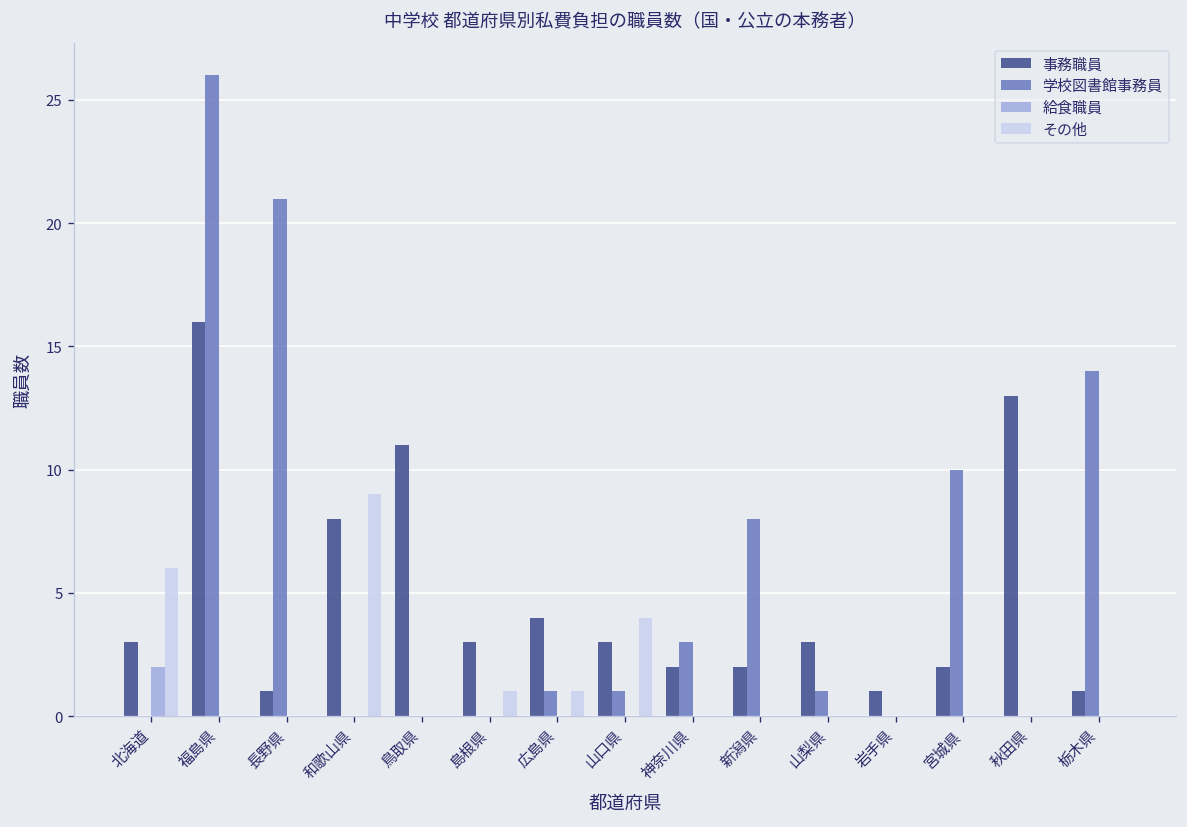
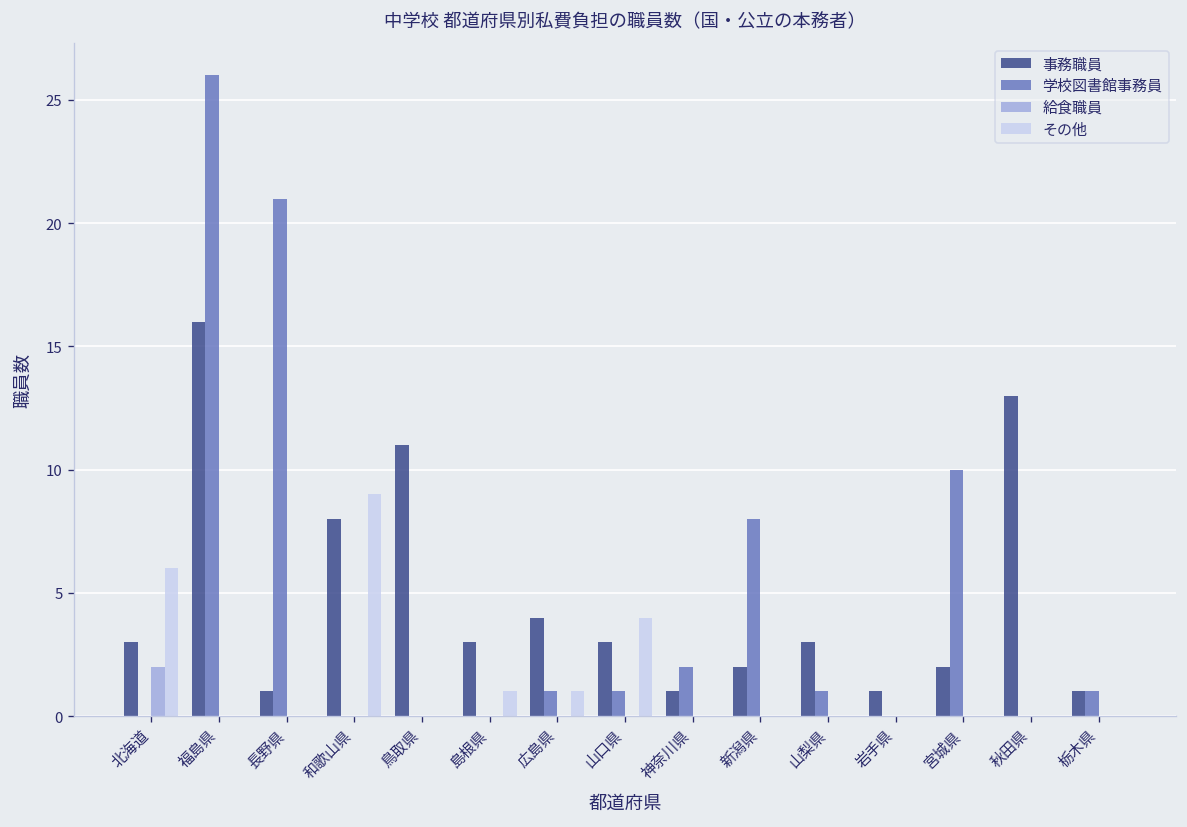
事務職員, 神奈川県: 2 -> 1
学校図書館事務員, 神奈川県: 3 -> 2
学校図書館事務員, 栃木県: 14 -> 1
